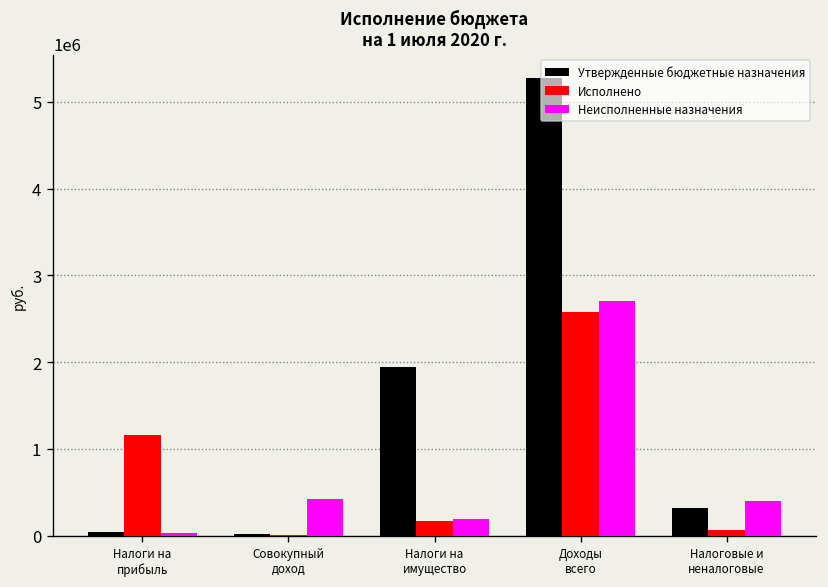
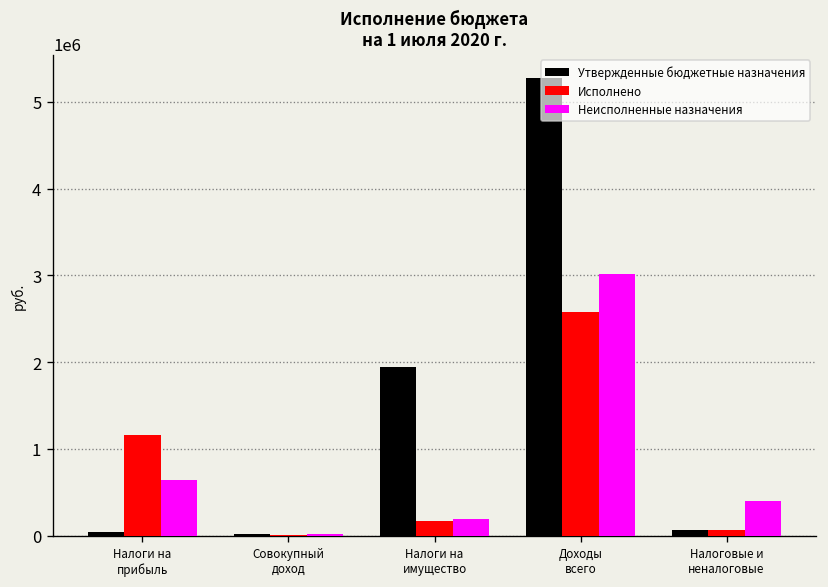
Неисполненные назначения, Налоги на прибыль: 0 -> 600000
Неисполненные назначения, Совокупный доход: 400000 -> 0
Неисполненные назначения, Доходы всего: 2700000 -> 3000000
Утвержденные бюджетные назначения, Налоговые и неналоговые: 300000 -> 100000
